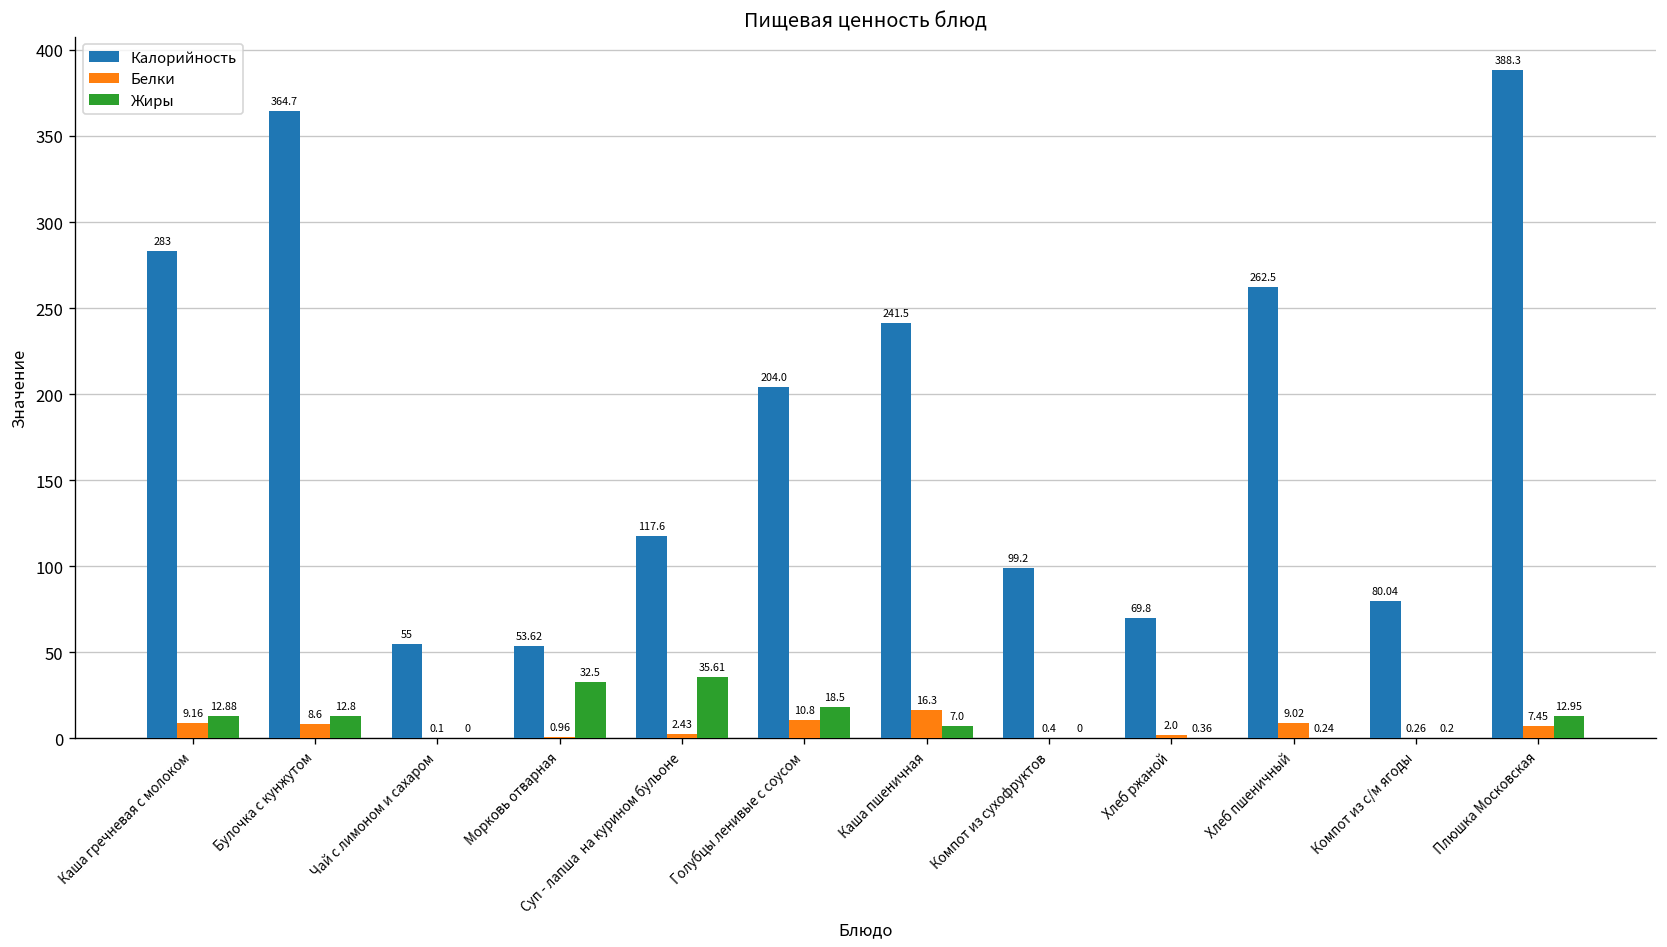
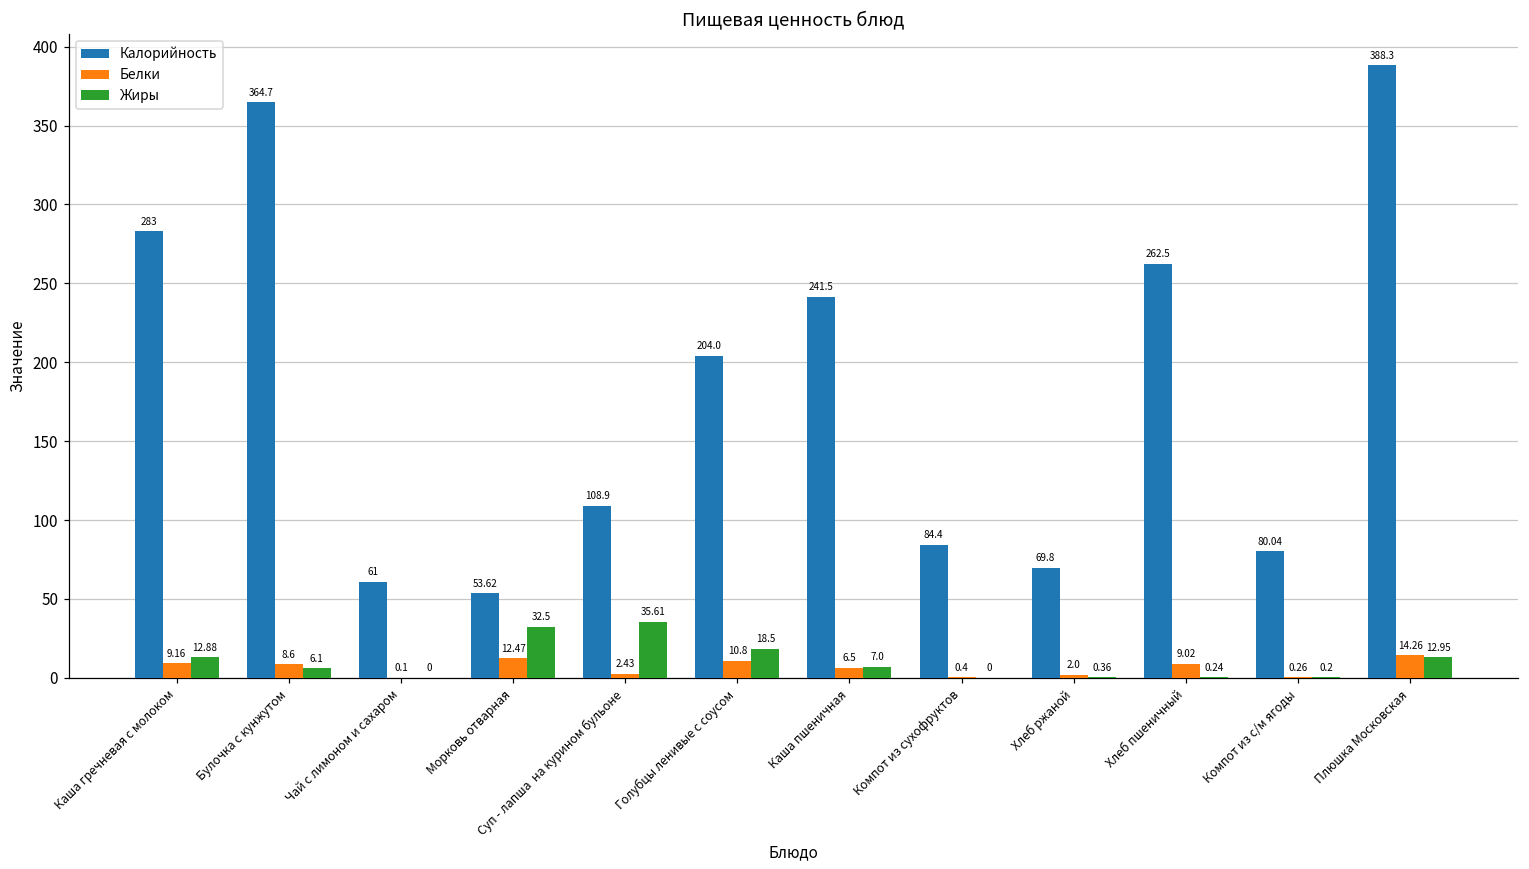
Жиры, Булочка с кунжутом: 12.8 -> 6.1
Калорийность, Чай с лимоном и сахаром: 55 -> 61
Белки, Морковь отварная: 0.96 -> 12.47
Калорийность, Суп - лапша на курином бульоне: 117.6 -> 108.9
Белки, Каша пшеничная: 16.3 -> 6.5
Калорийность, Компот из сухофруктов: 99.2 -> 84.4
Белки, Плюшка Московская: 7.45 -> 14.26
